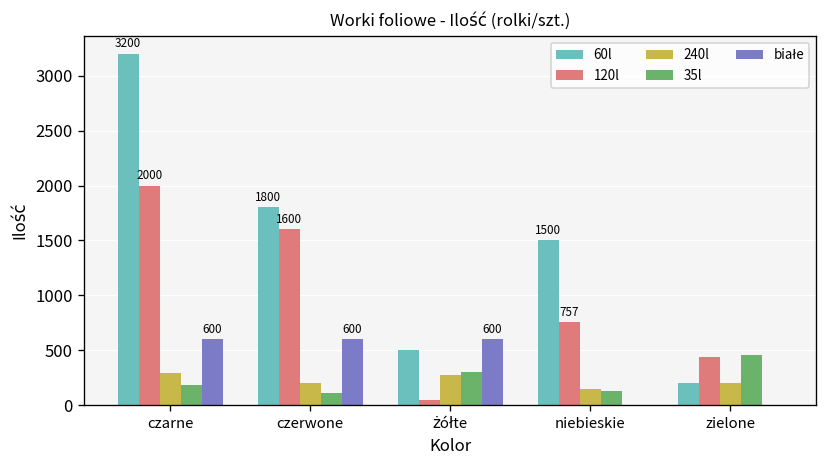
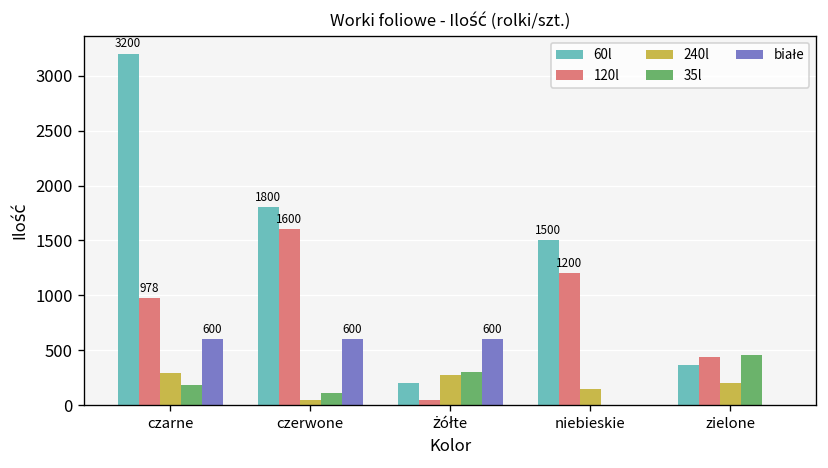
120l, czarne: 2000 -> 978
240l, czerwone: 200 -> 100
60l, żółte: 500 -> 200
120l, niebieskie: 757 -> 1200
35l, niebieskie: 100 -> 0
60l, zielone: 200 -> 400
